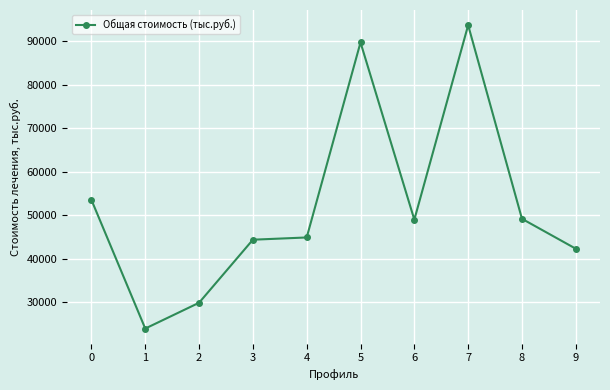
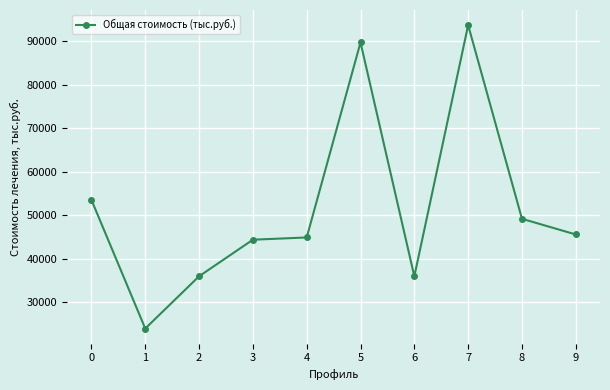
2: 30000 -> 36000
6: 49000 -> 36000
9: 42000 -> 46000
